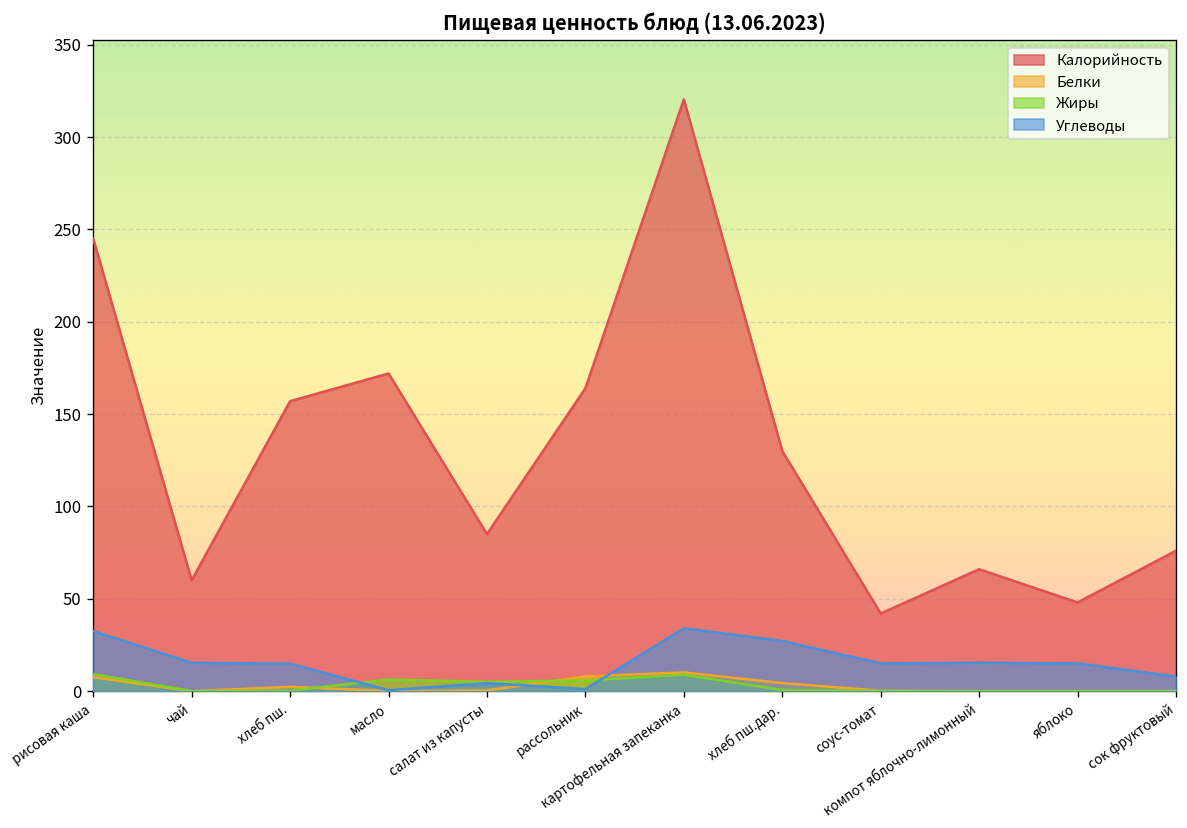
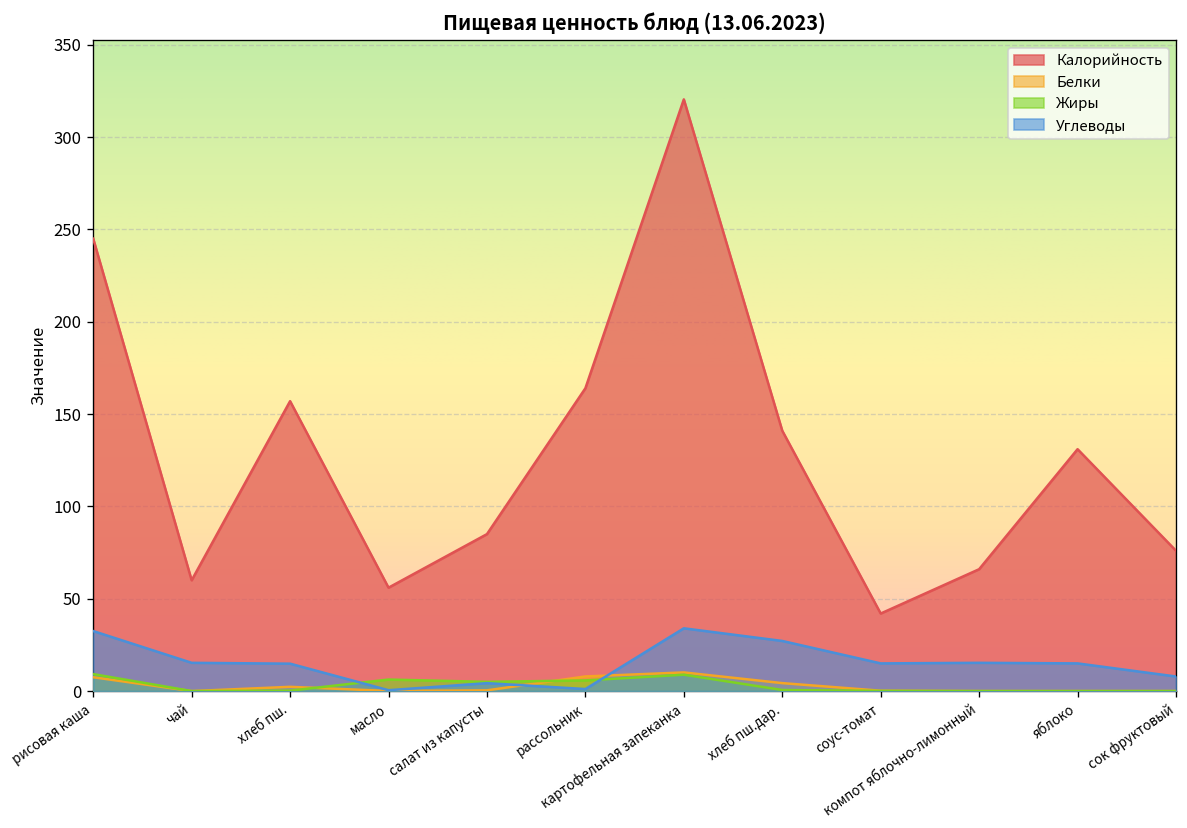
Калорийность, масло: 172 -> 56
Калорийность, хлеб пш.дар.: 130 -> 141
Калорийность, яблоко: 48 -> 131
